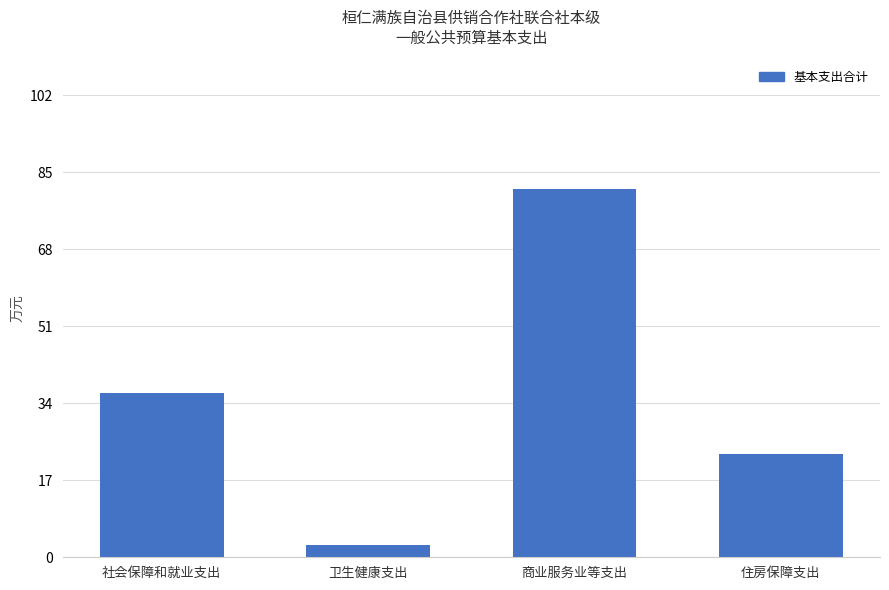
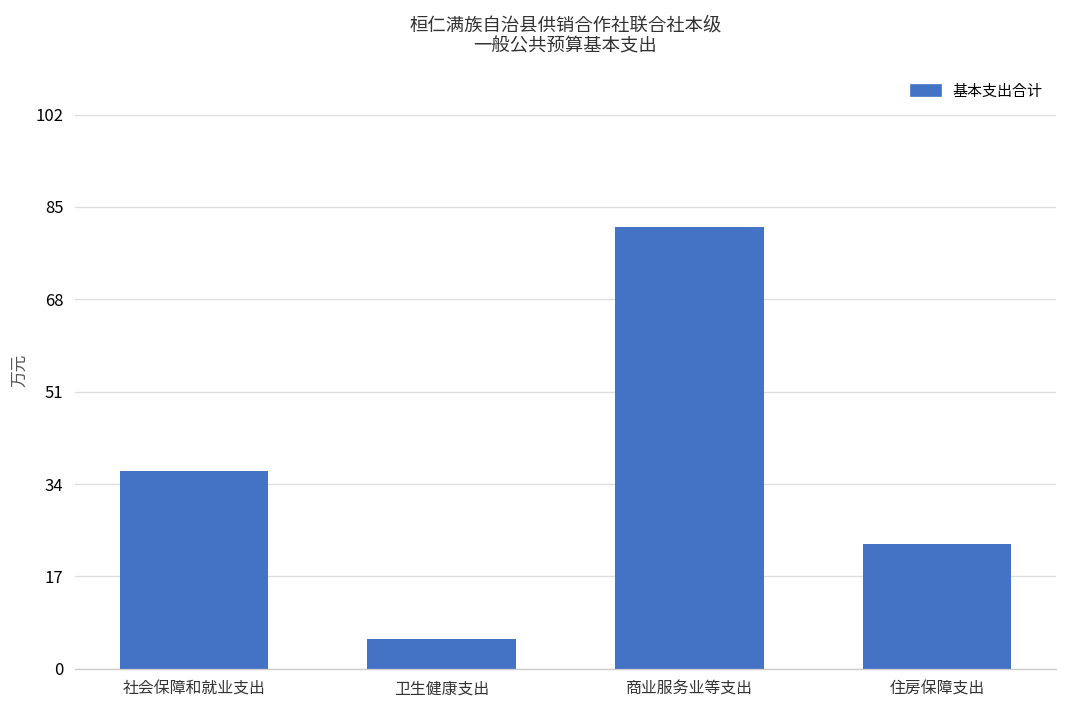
卫生健康支出: 3 -> 5
